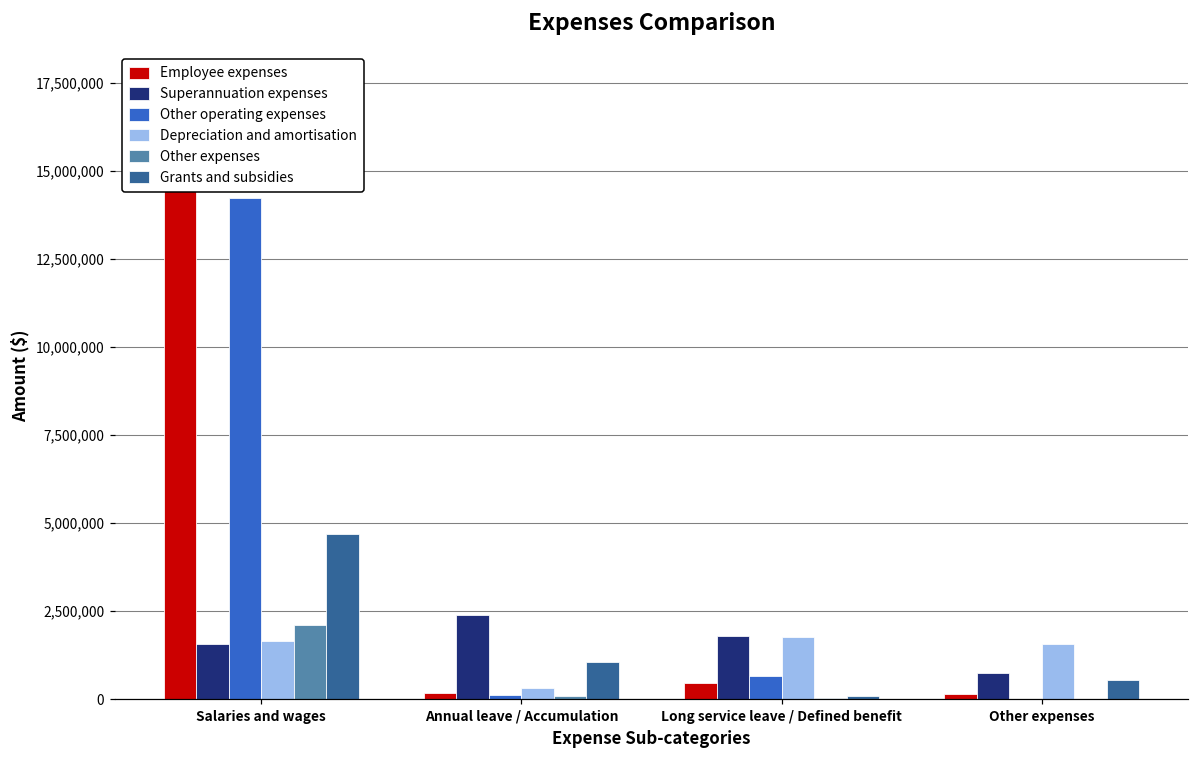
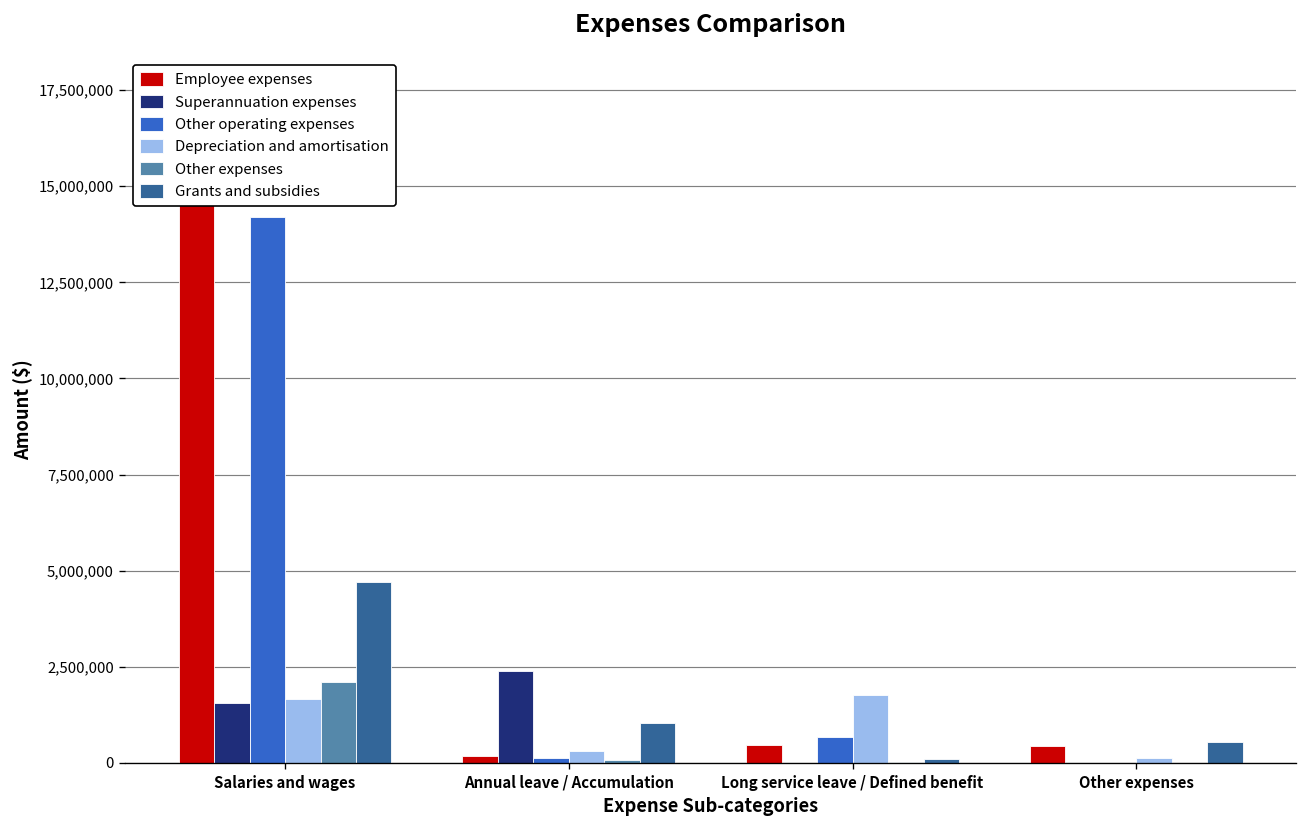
Superannuation expenses, Long service leave / Defined benefit: 1,800,000 -> 0
Employee expenses, Other expenses: 200,000 -> 400,000
Superannuation expenses, Other expenses: 800,000 -> 0
Depreciation and amortisation, Other expenses: 1,600,000 -> 100,000
